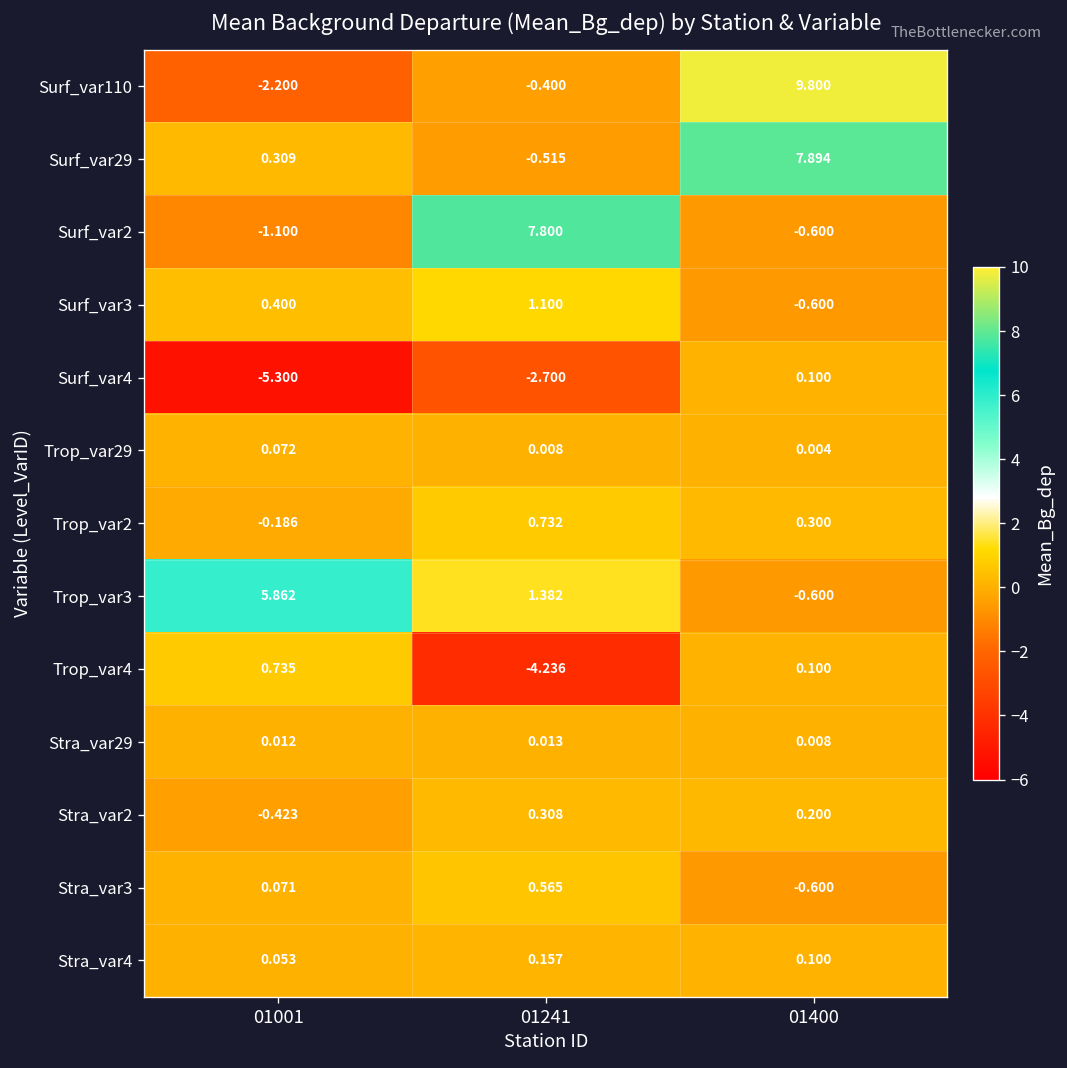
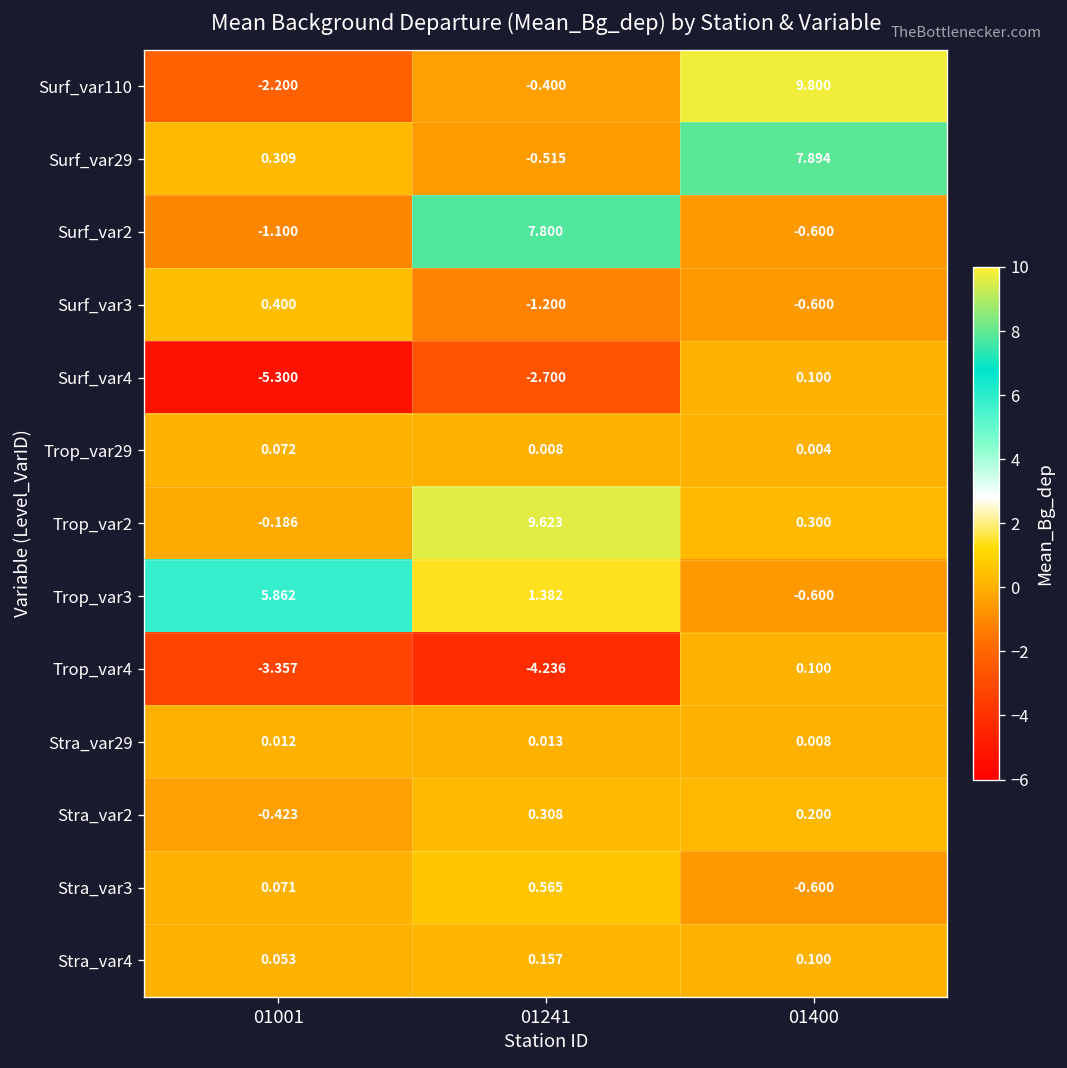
Surf_var3, 01241: 1.100 -> -1.200
Trop_var2, 01241: 0.732 -> 9.623
Trop_var4, 01001: 0.735 -> -3.357
